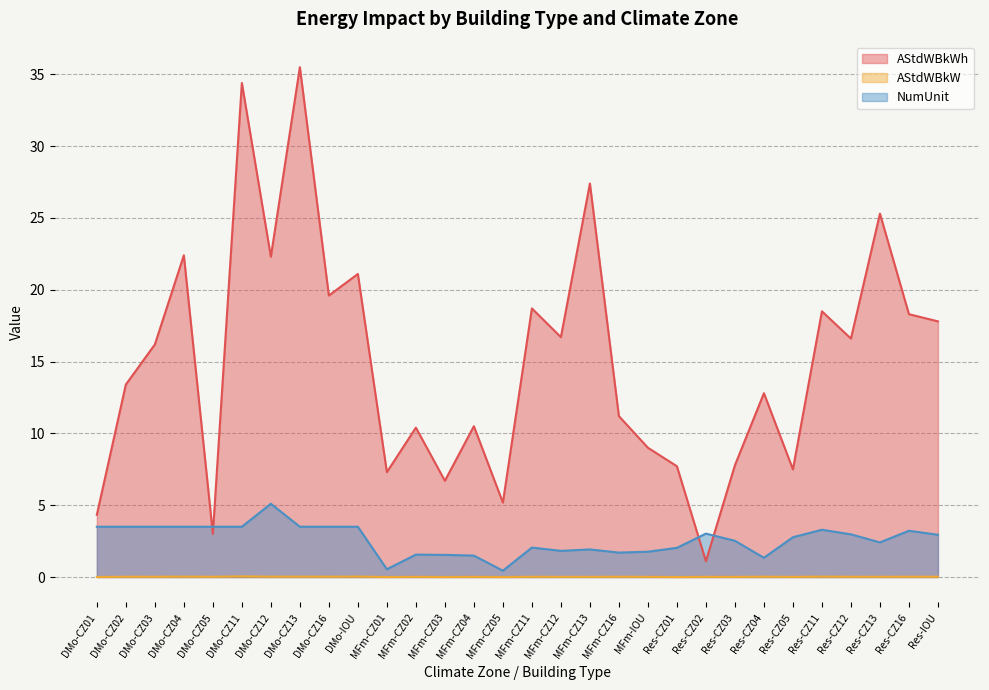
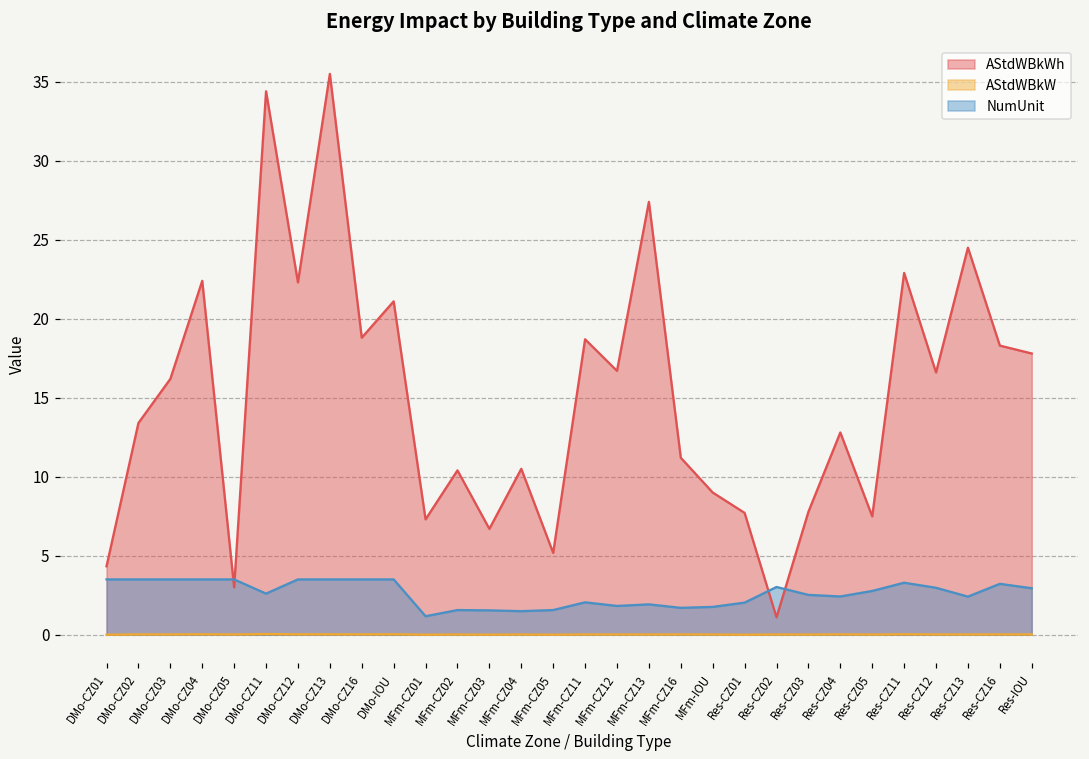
NumUnit, DMo-CZ11: 3.5 -> 2.6
NumUnit, DMo-CZ12: 5.1 -> 3.5
AStdWBkWh, DMo-CZ16: 19.6 -> 18.8
NumUnit, MFm-CZ01: 0.5 -> 1.2
NumUnit, MFm-CZ05: 0.4 -> 1.6
NumUnit, Res-CZ04: 1.3 -> 2.4
AStdWBkWh, Res-CZ11: 18.5 -> 22.9
AStdWBkWh, Res-CZ13: 25.3 -> 24.5
